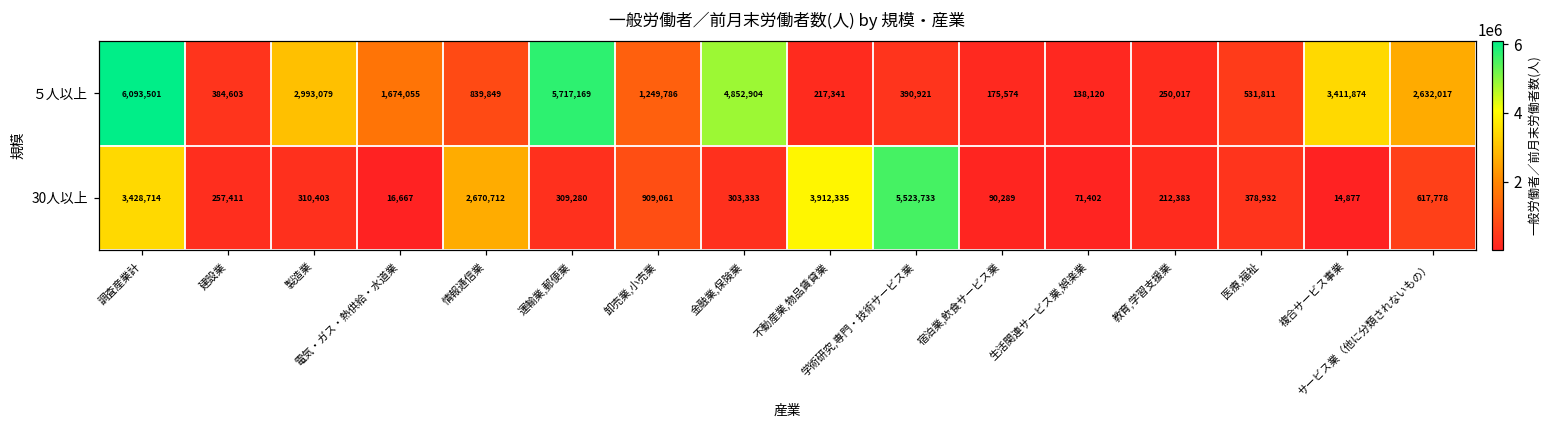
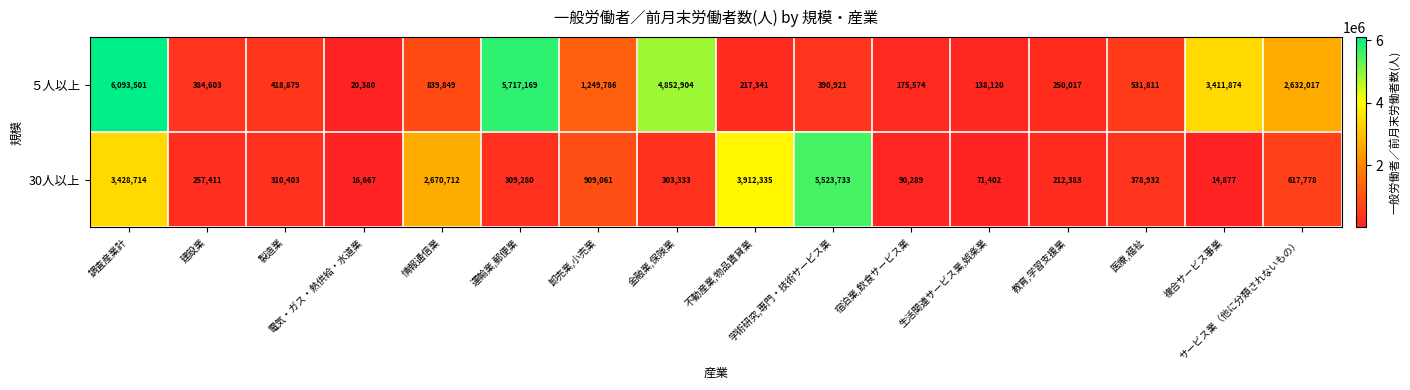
５人以上, 製造業: 2,993,079 -> 418,879
５人以上, 電気・ガス・熱供給・水道業: 1,674,055 -> 20,380
